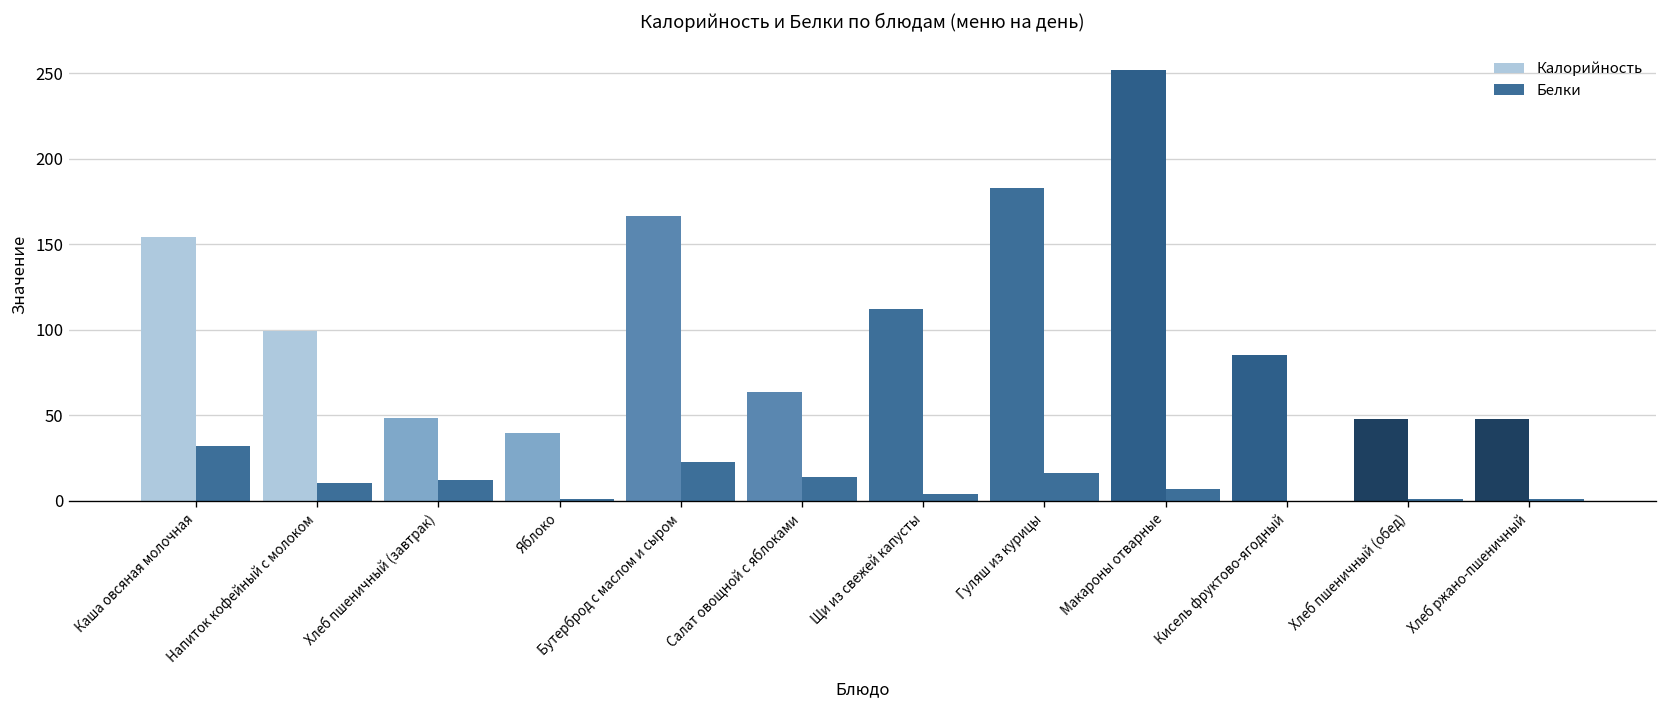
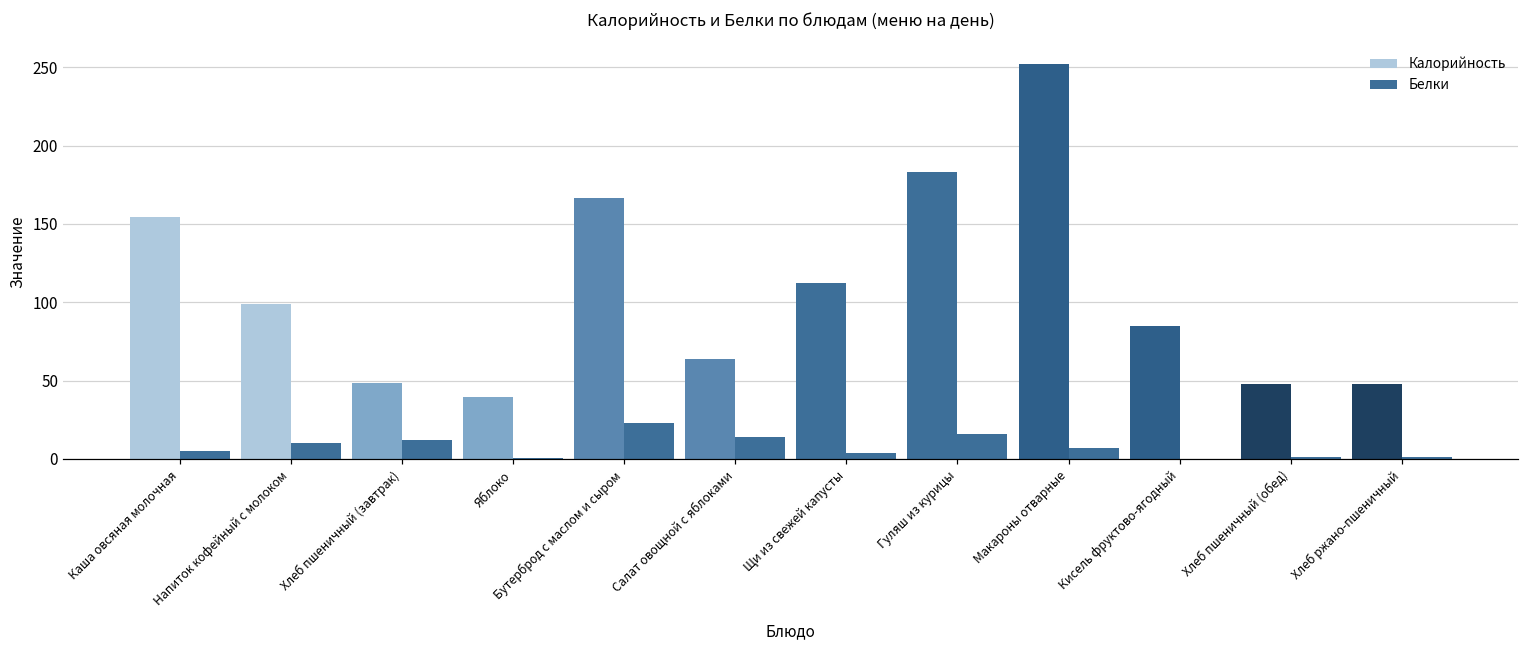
Белки, Каша овсяная молочная: 32 -> 5
